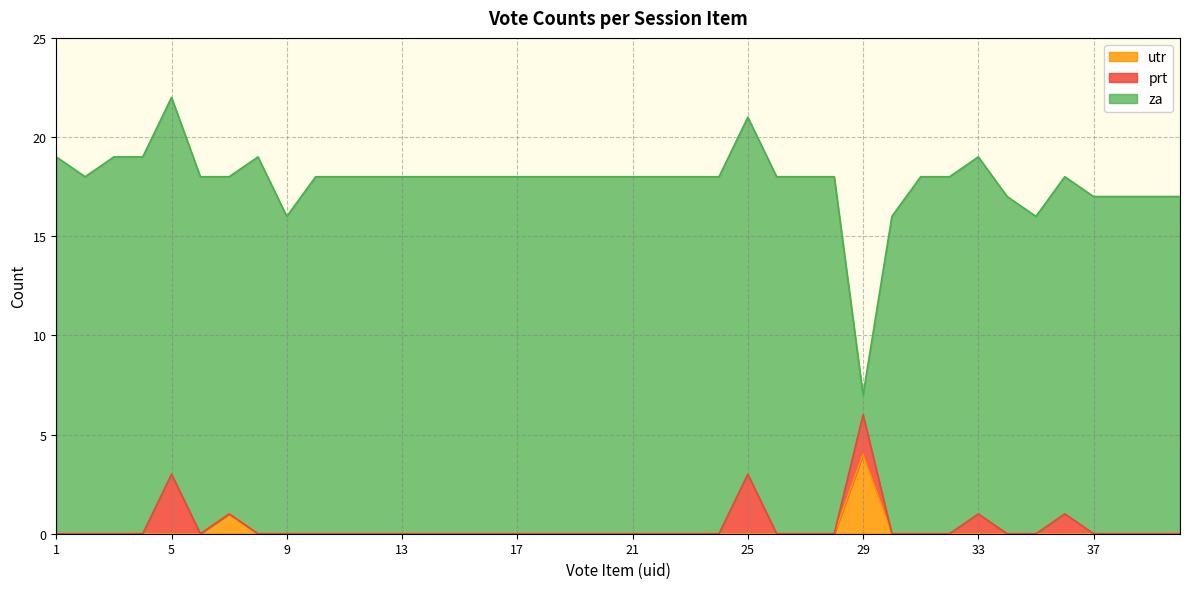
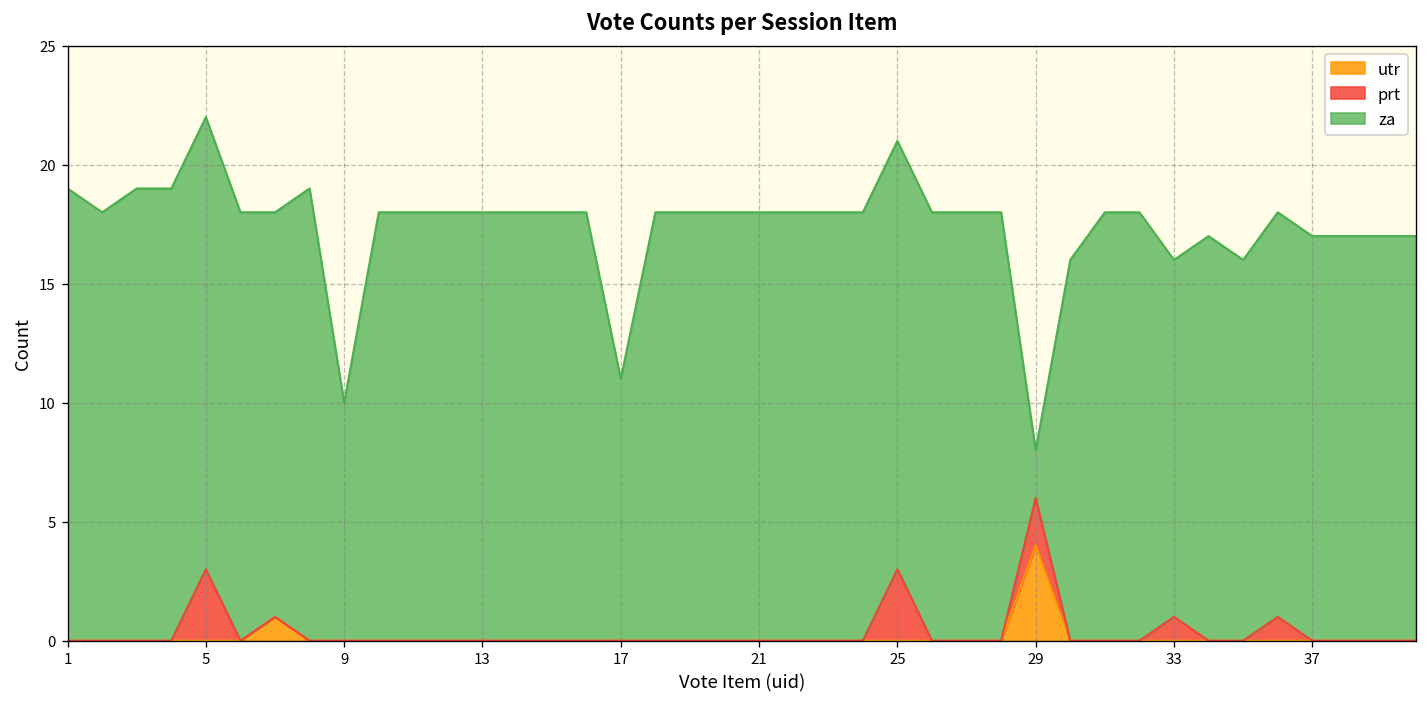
za, 9: 16 -> 10
za, 17: 18 -> 11
za, 29: 1 -> 2
za, 33: 18 -> 15
